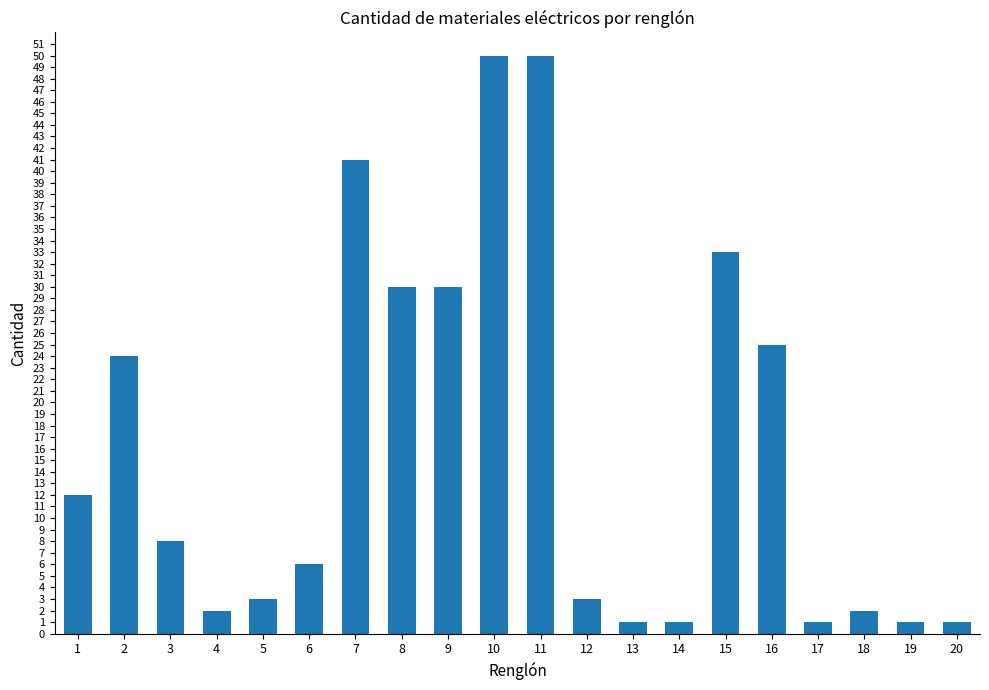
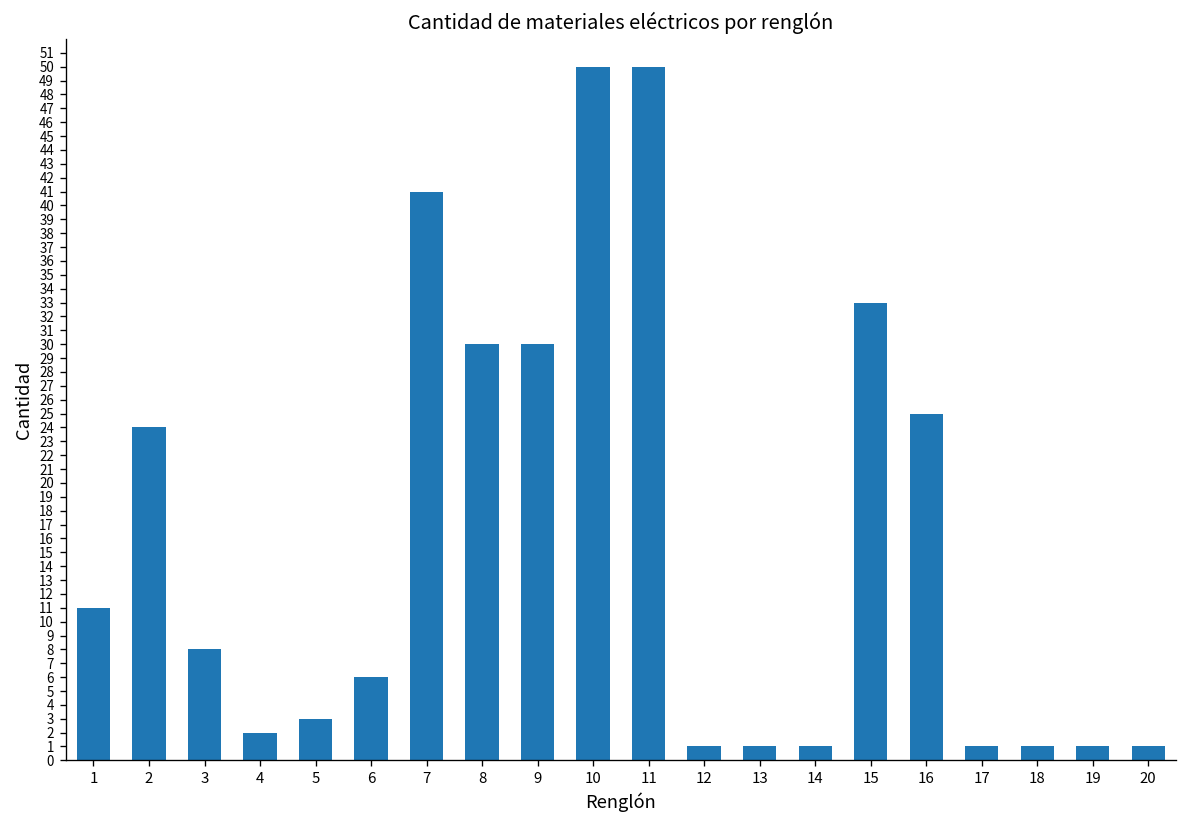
1: 12 -> 11
12: 3 -> 1
18: 2 -> 1
